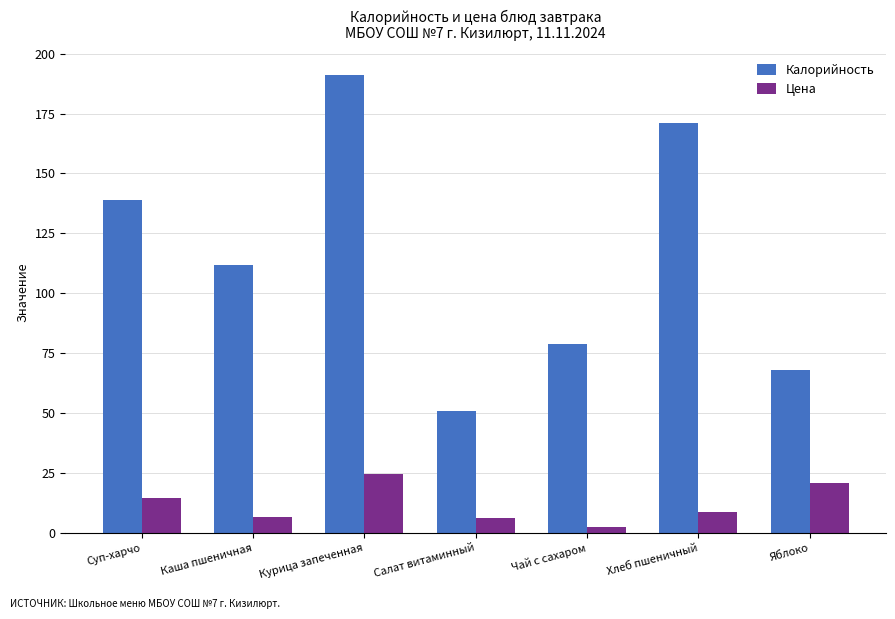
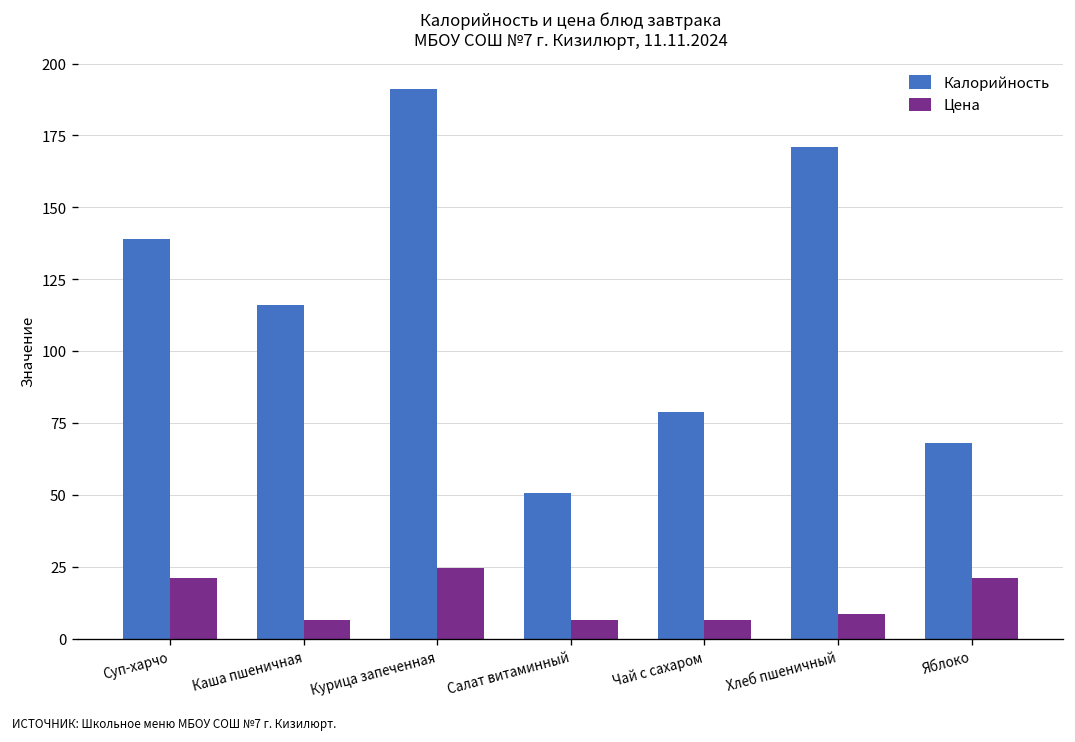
Цена, Суп-харчо: 15 -> 21
Калорийность, Каша пшеничная: 112 -> 116
Цена, Чай с сахаром: 3 -> 7
